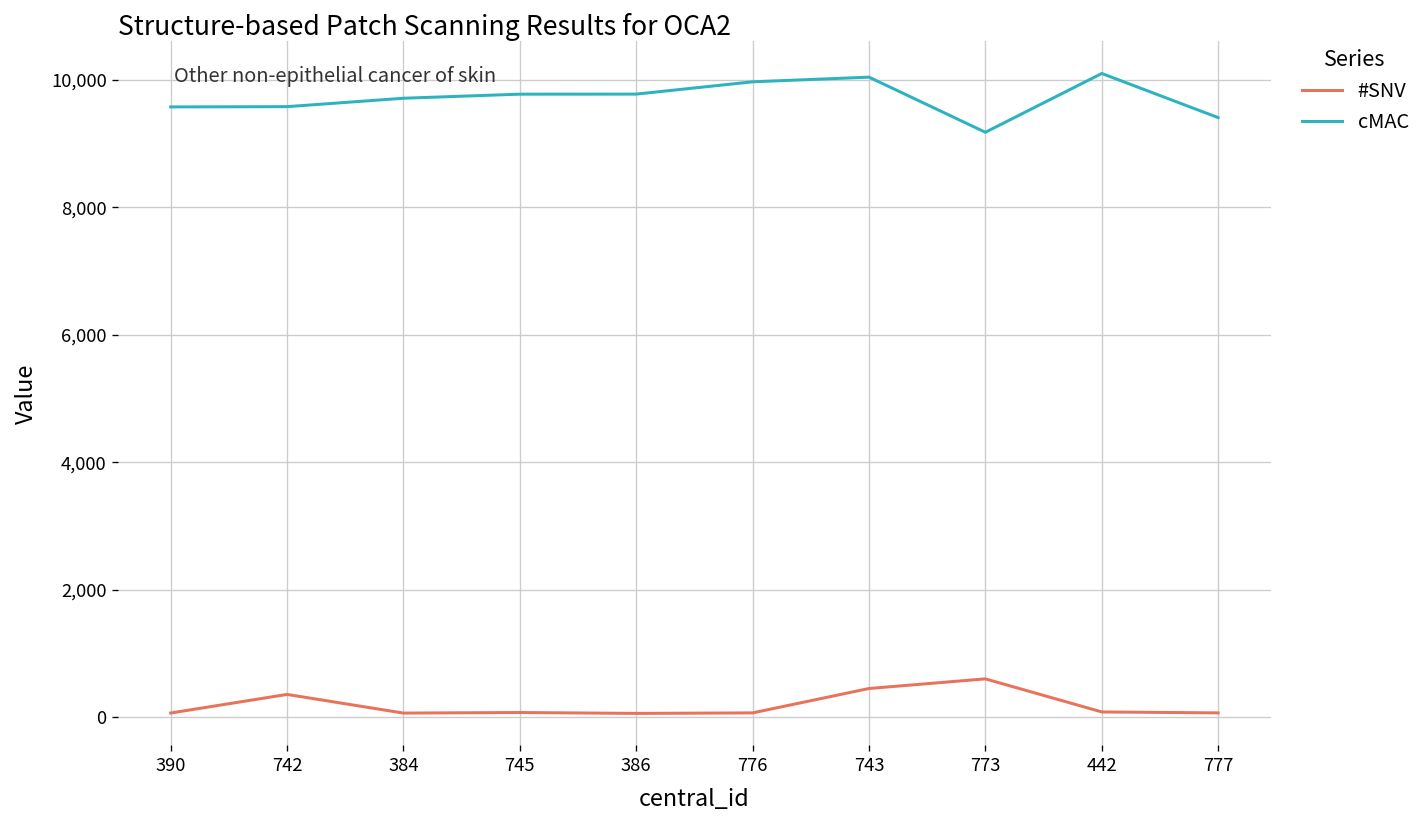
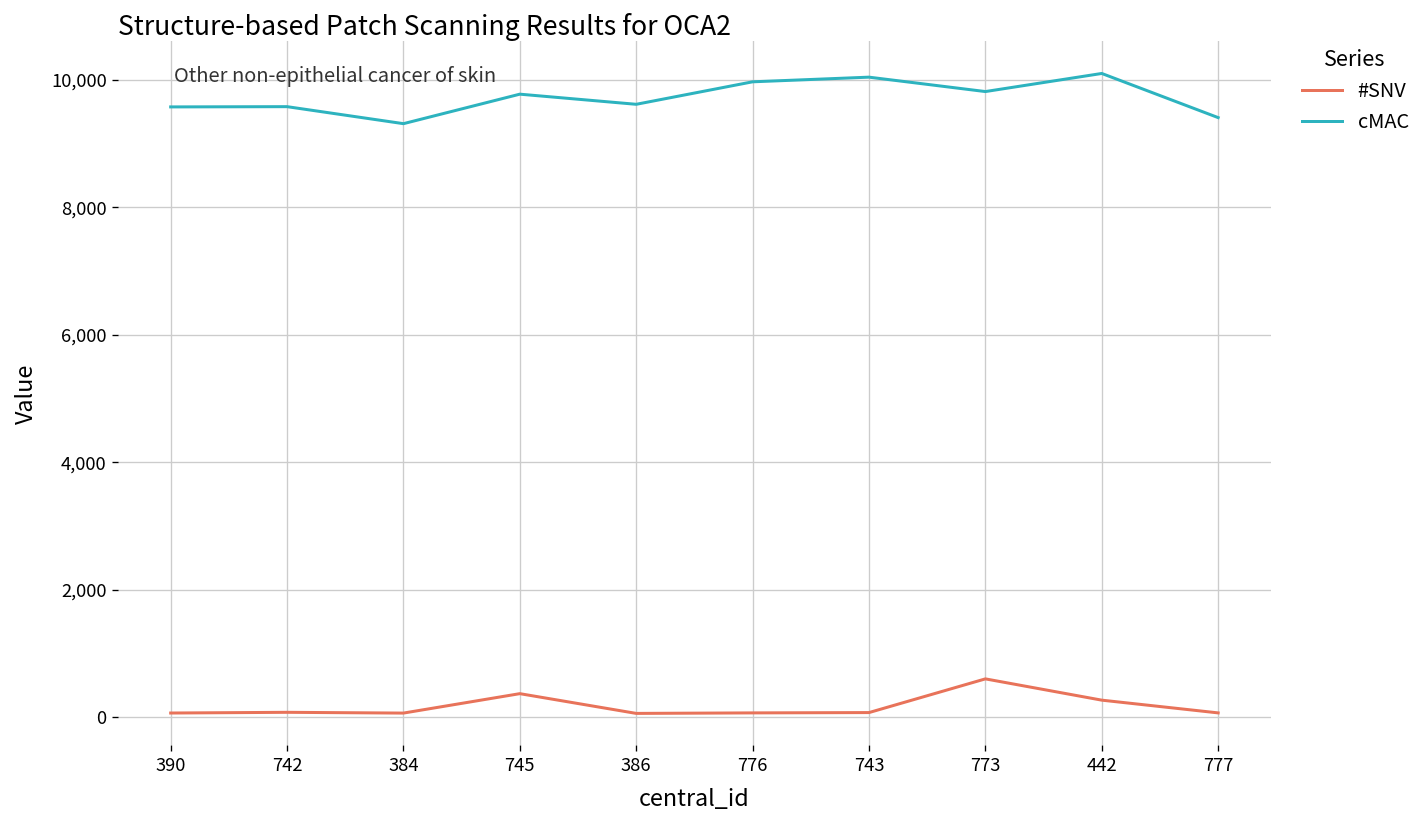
#SNV, 742: 400 -> 100
cMAC, 384: 9,700 -> 9,300
#SNV, 745: 100 -> 400
cMAC, 386: 9,800 -> 9,600
#SNV, 743: 400 -> 100
cMAC, 773: 9,200 -> 9,800
#SNV, 442: 100 -> 300
